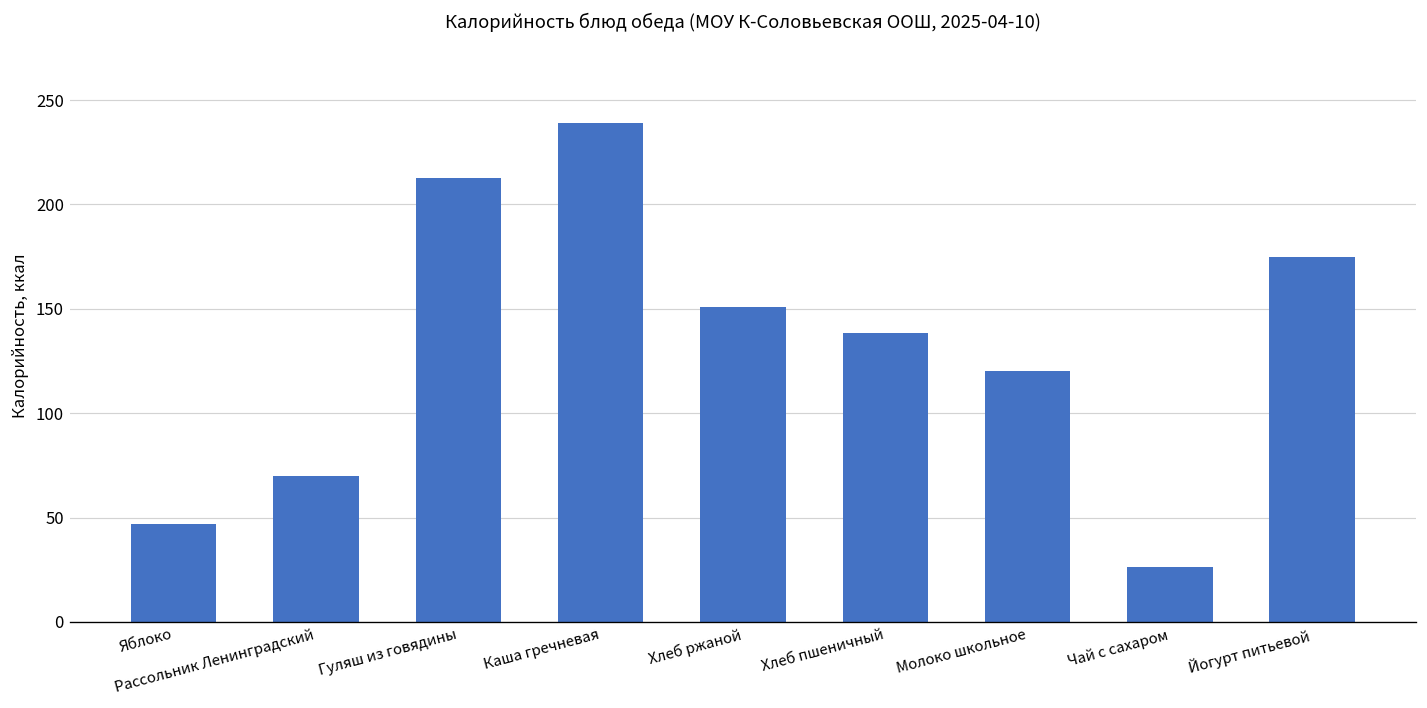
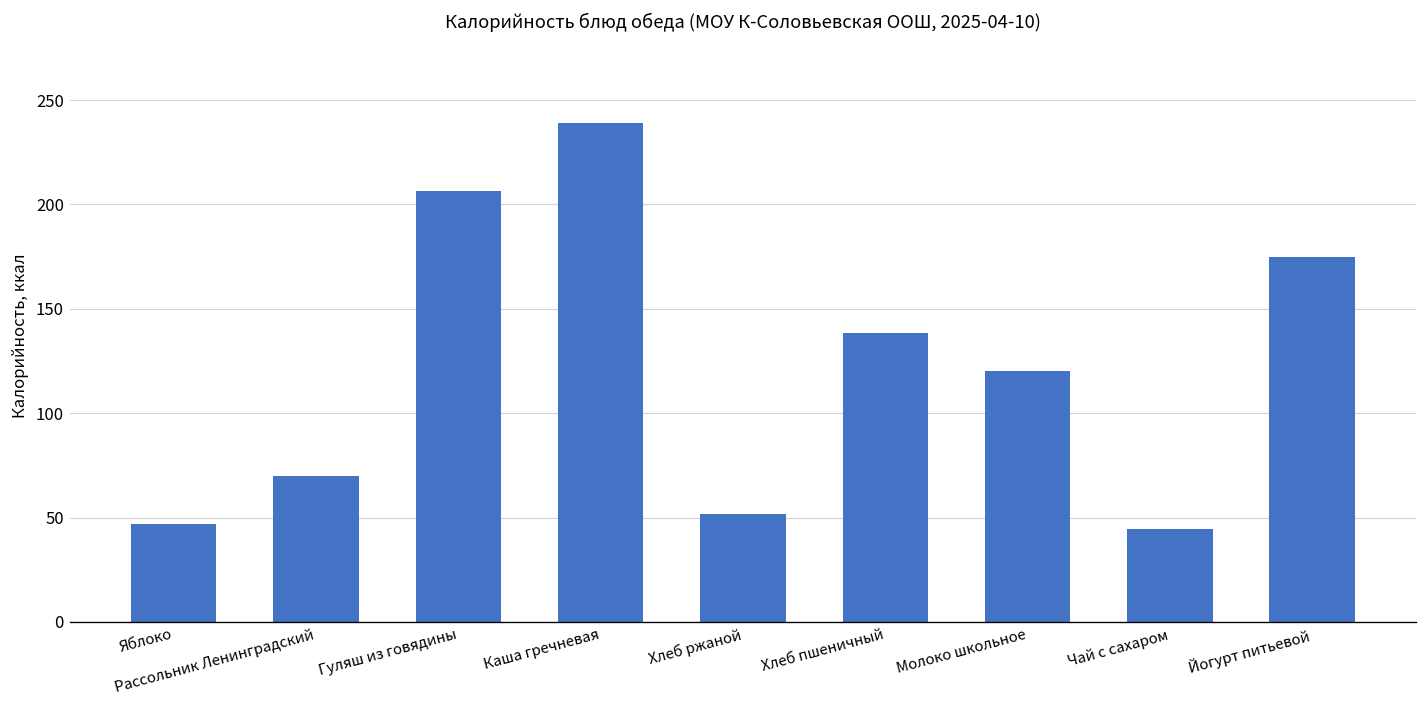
Гуляш из говядины: 213 -> 206
Хлеб ржаной: 151 -> 52
Чай с сахаром: 26 -> 45
